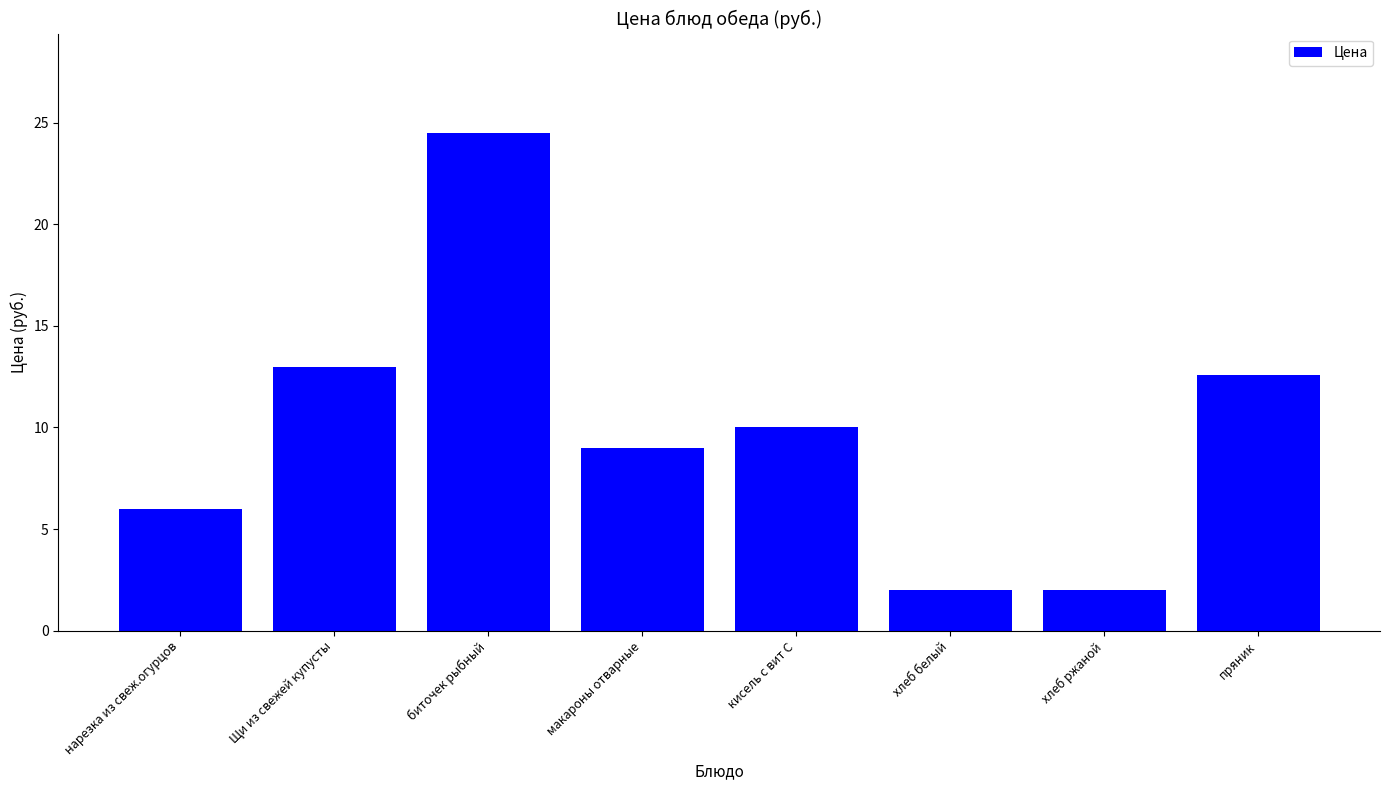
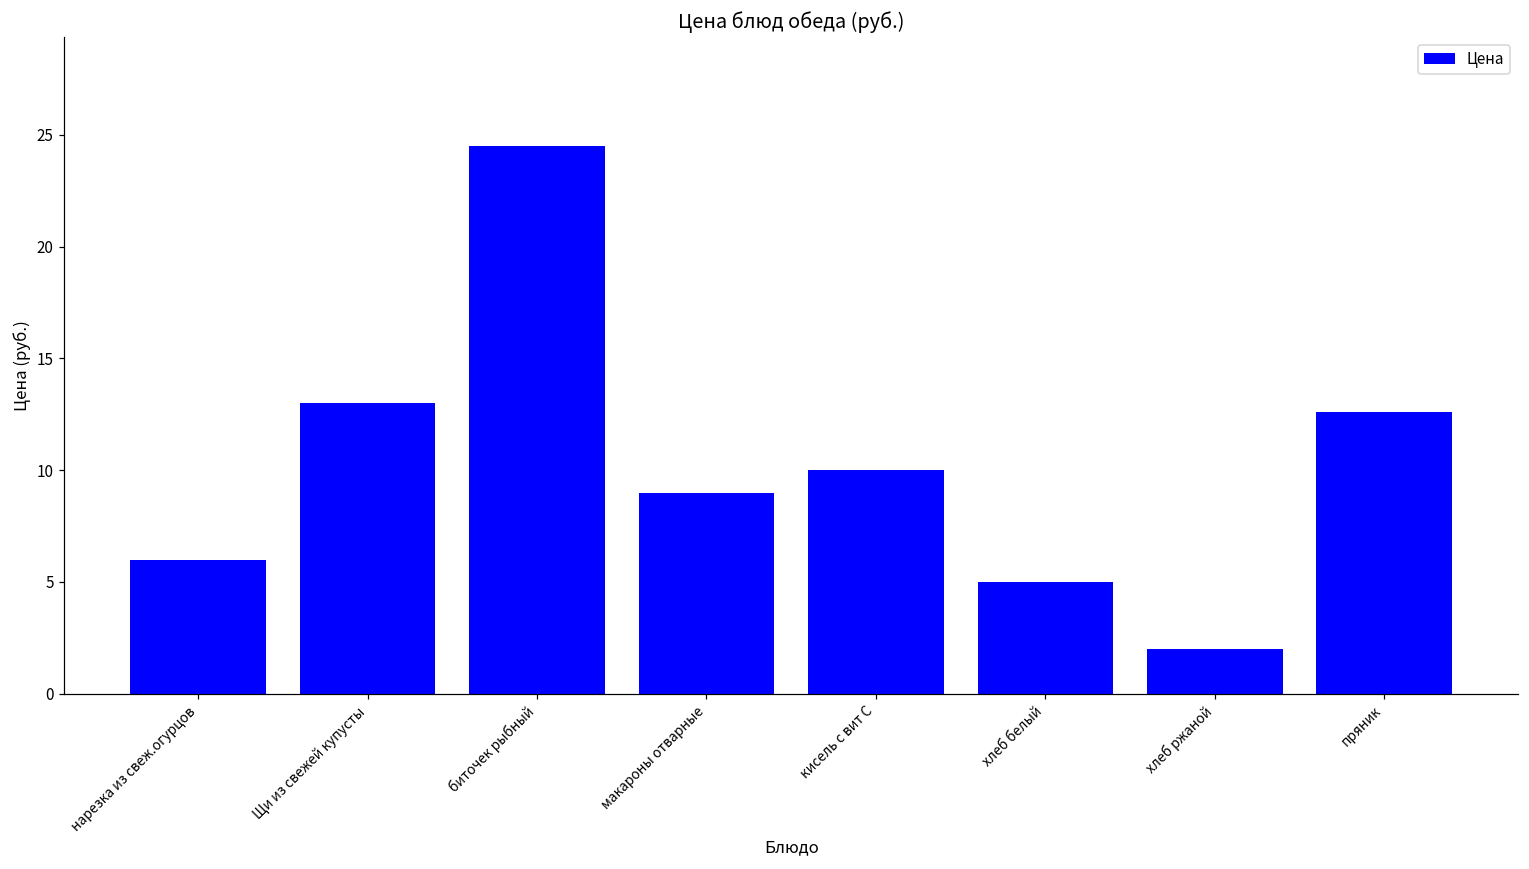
хлеб белый: 2 -> 5
